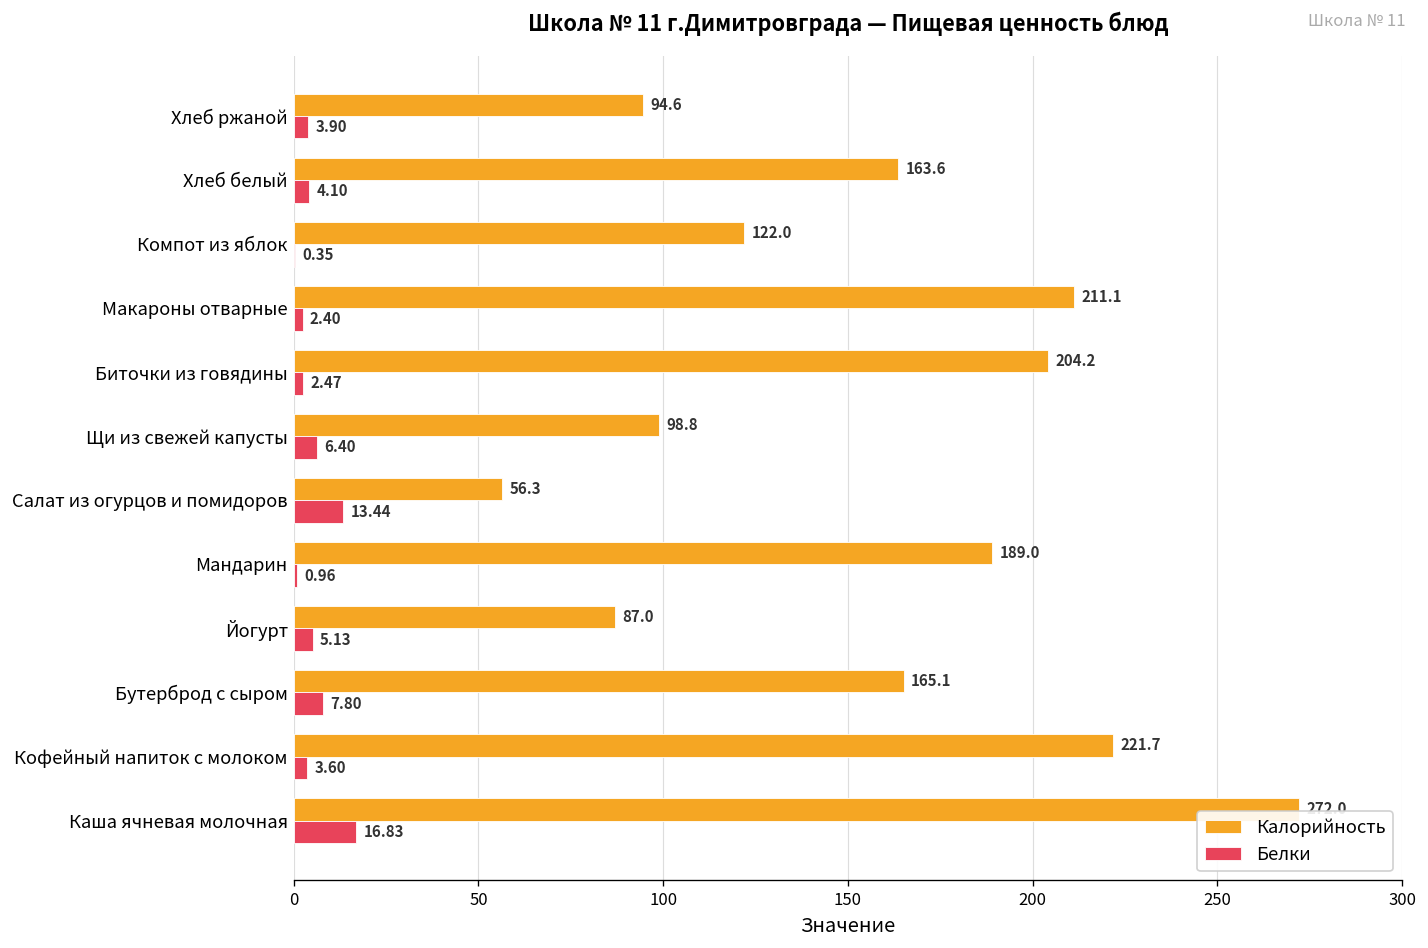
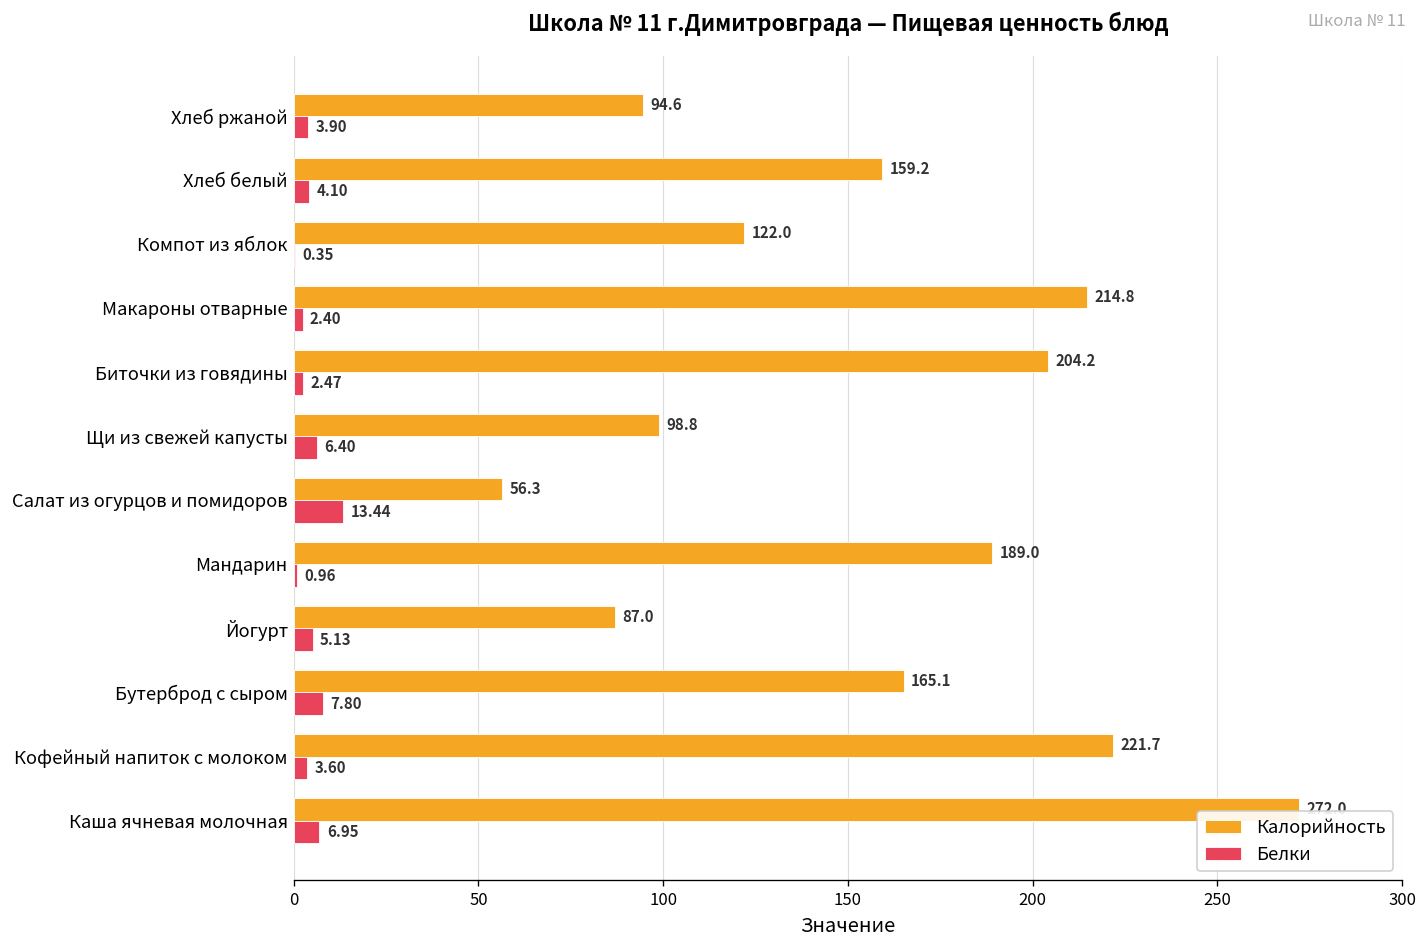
Калорийность, Хлеб белый: 163.6 -> 159.2
Калорийность, Макароны отварные: 211.1 -> 214.8
Белки, Каша ячневая молочная: 16.83 -> 6.95
